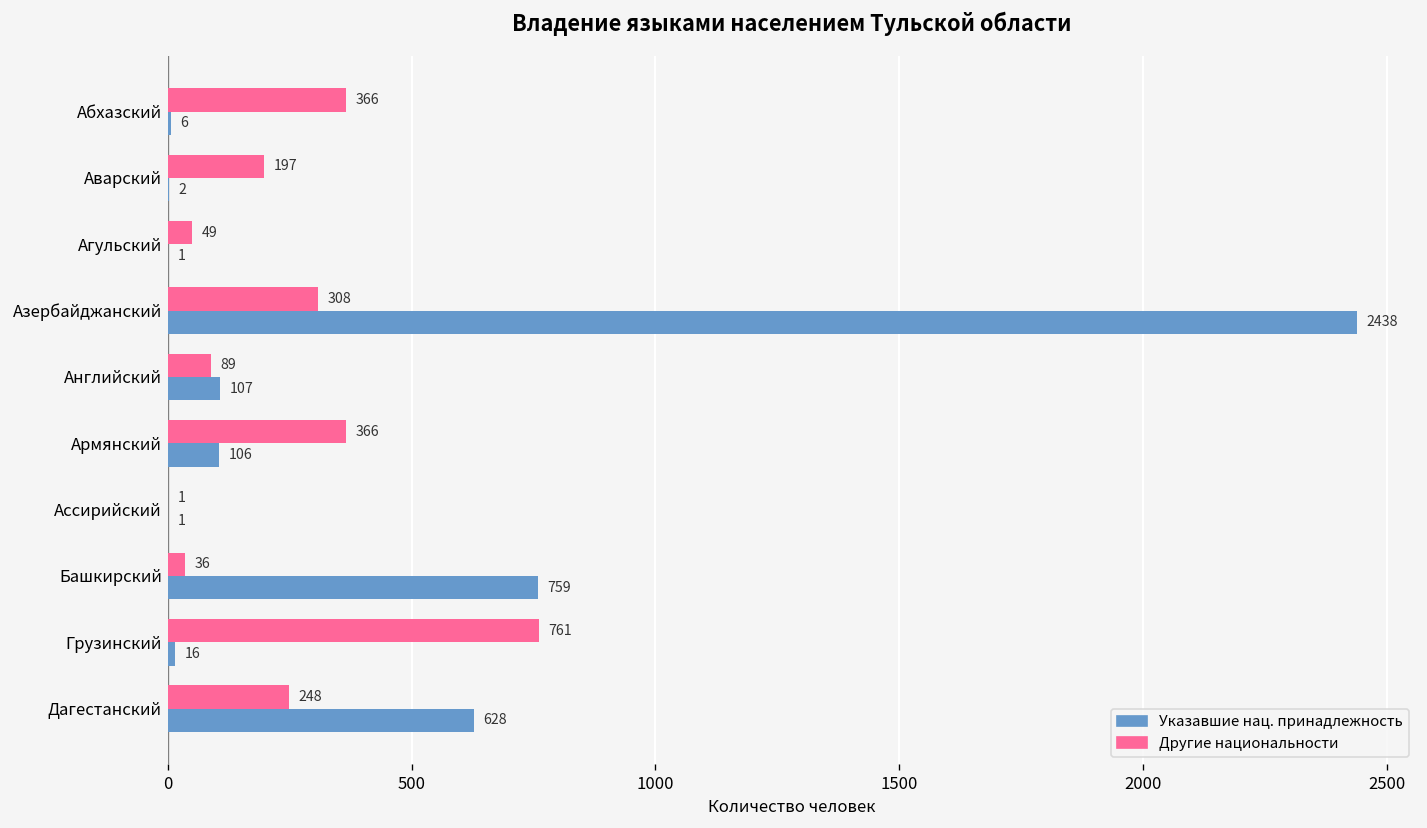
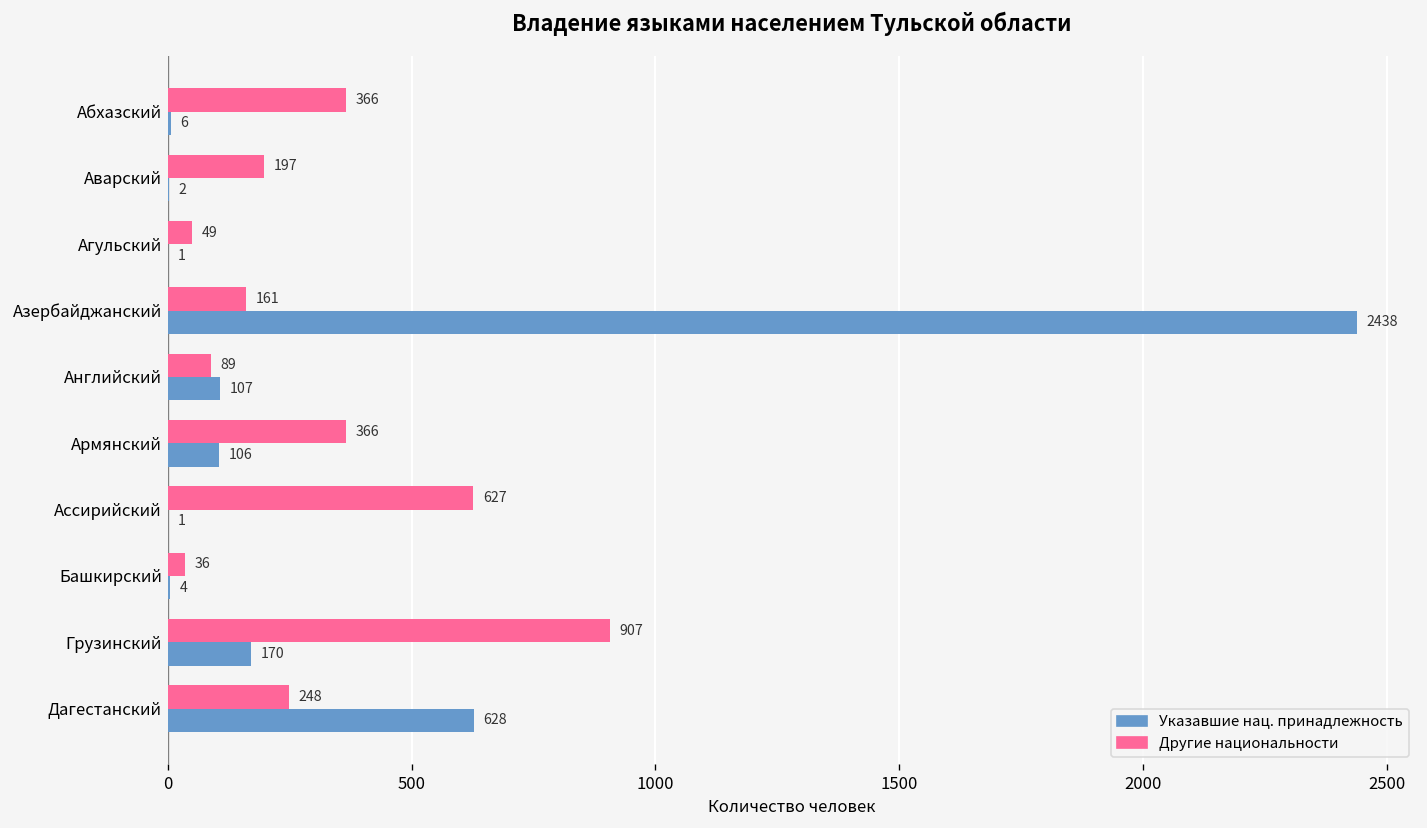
Другие национальности, Азербайджанский: 308 -> 161
Другие национальности, Ассирийский: 1 -> 627
Указавшие нац. принадлежность, Башкирский: 759 -> 4
Другие национальности, Грузинский: 761 -> 907
Указавшие нац. принадлежность, Грузинский: 16 -> 170
